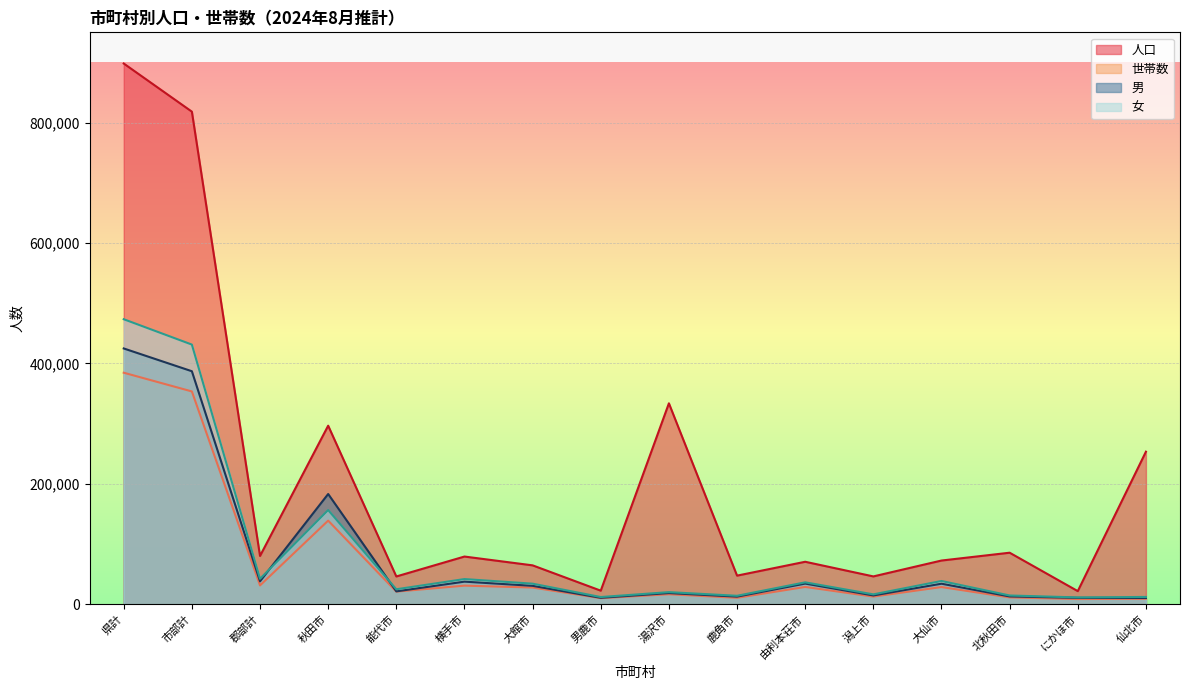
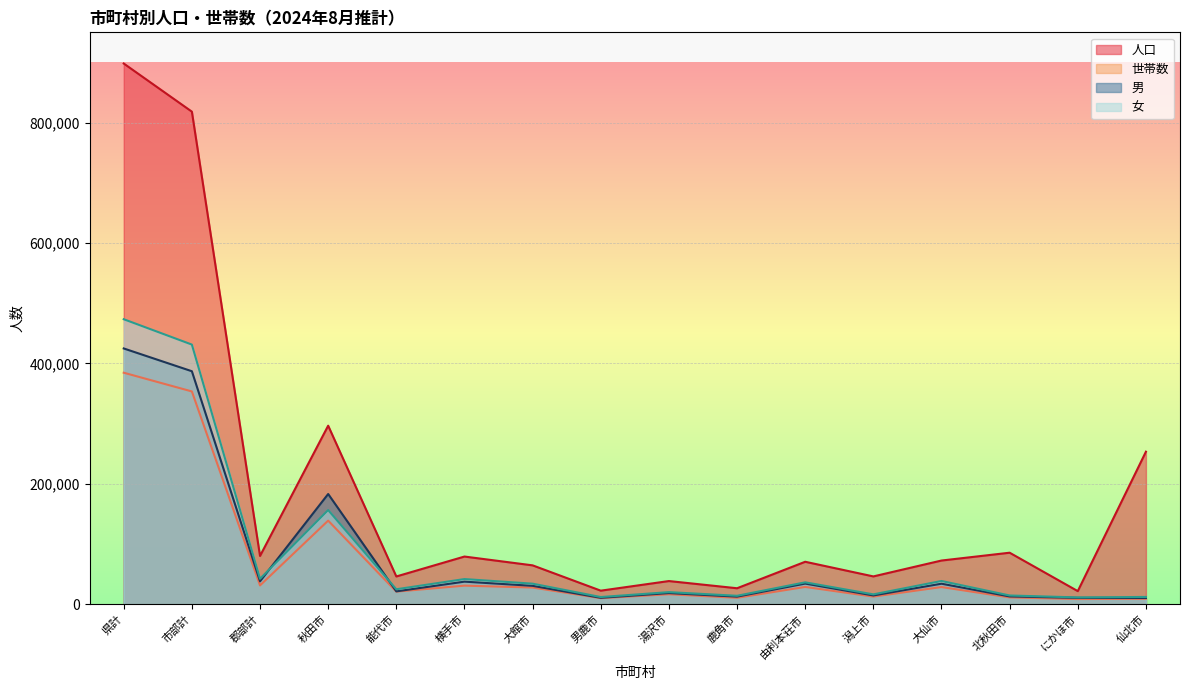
人口, 湯沢市: 330,000 -> 40,000
人口, 鹿角市: 50,000 -> 30,000
